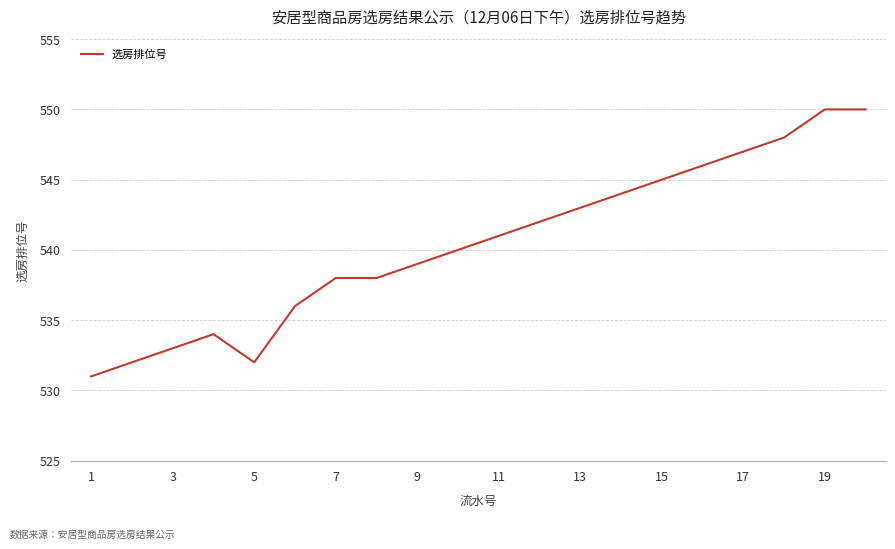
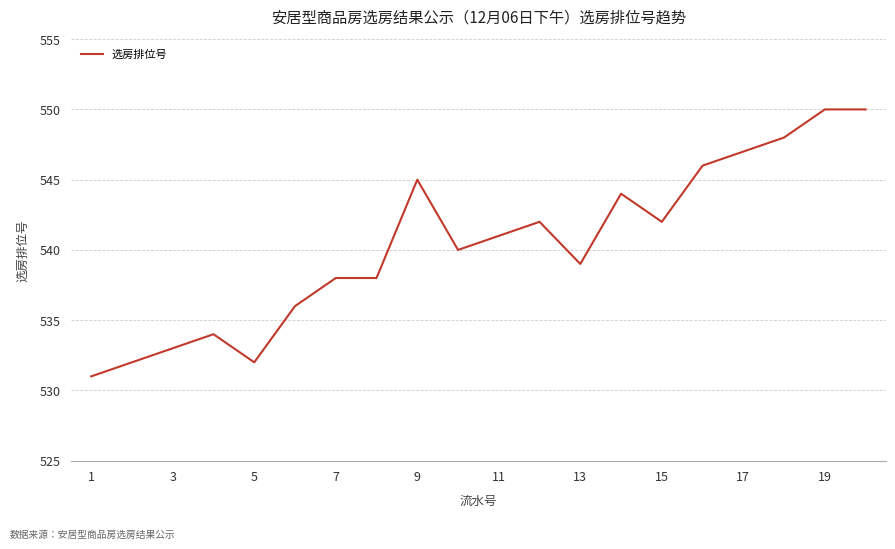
9: 539 -> 545
13: 543 -> 539
15: 545 -> 542
